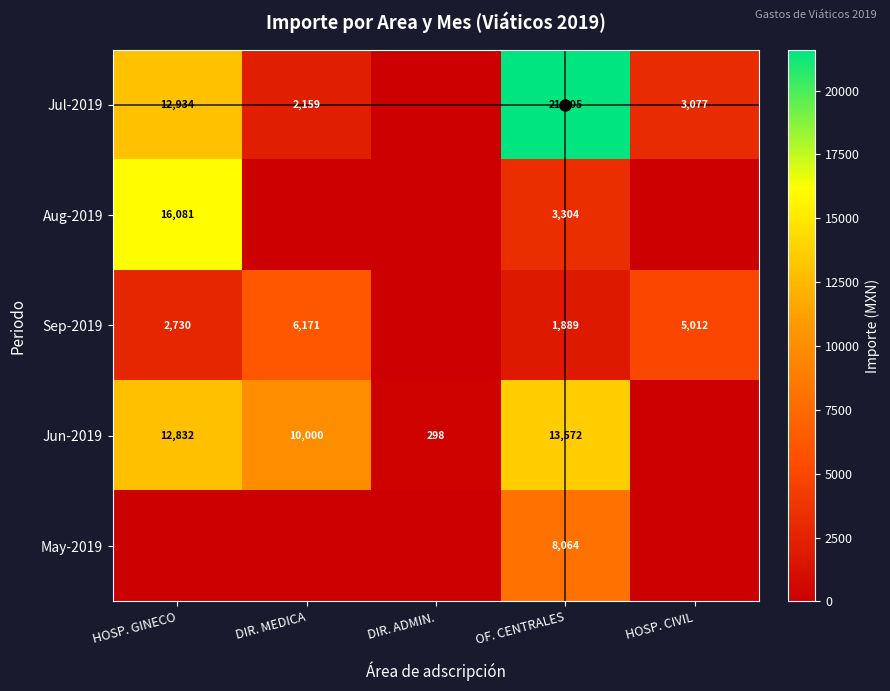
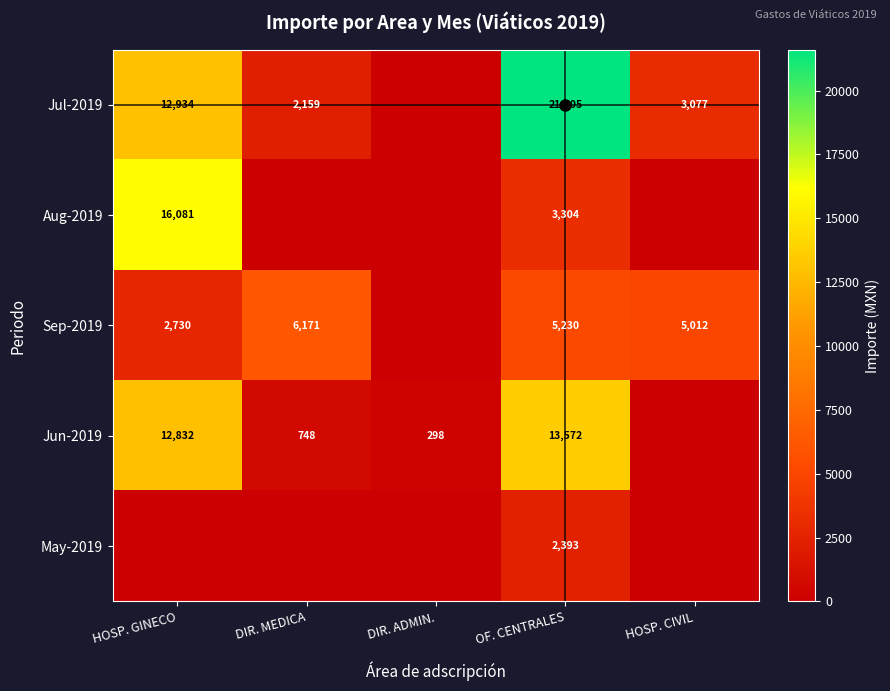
Sep-2019, OF. CENTRALES: 1,889 -> 5,230
Jun-2019, DIR. MEDICA: 10,000 -> 748
May-2019, OF. CENTRALES: 8,064 -> 2,393
